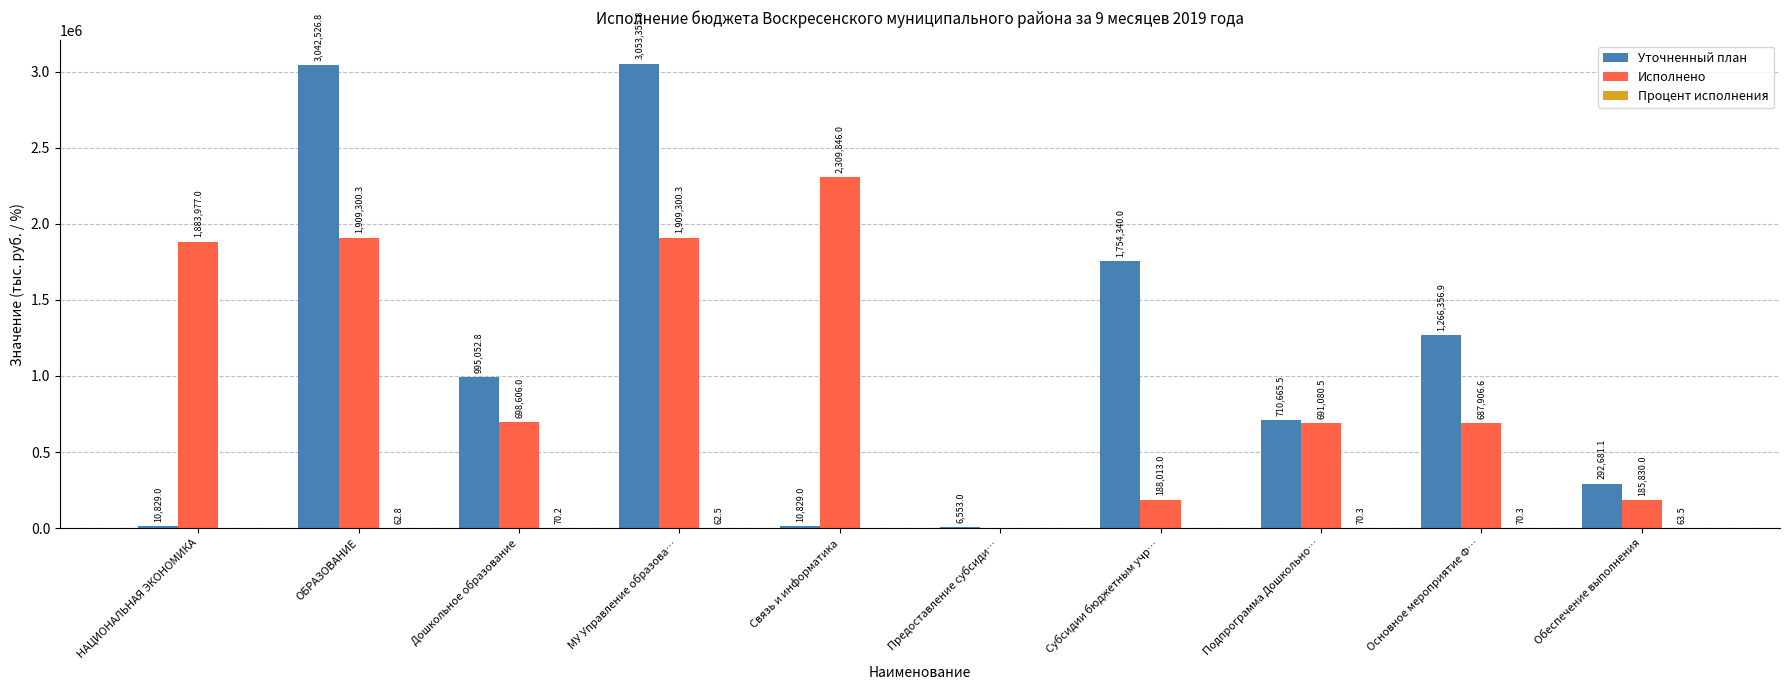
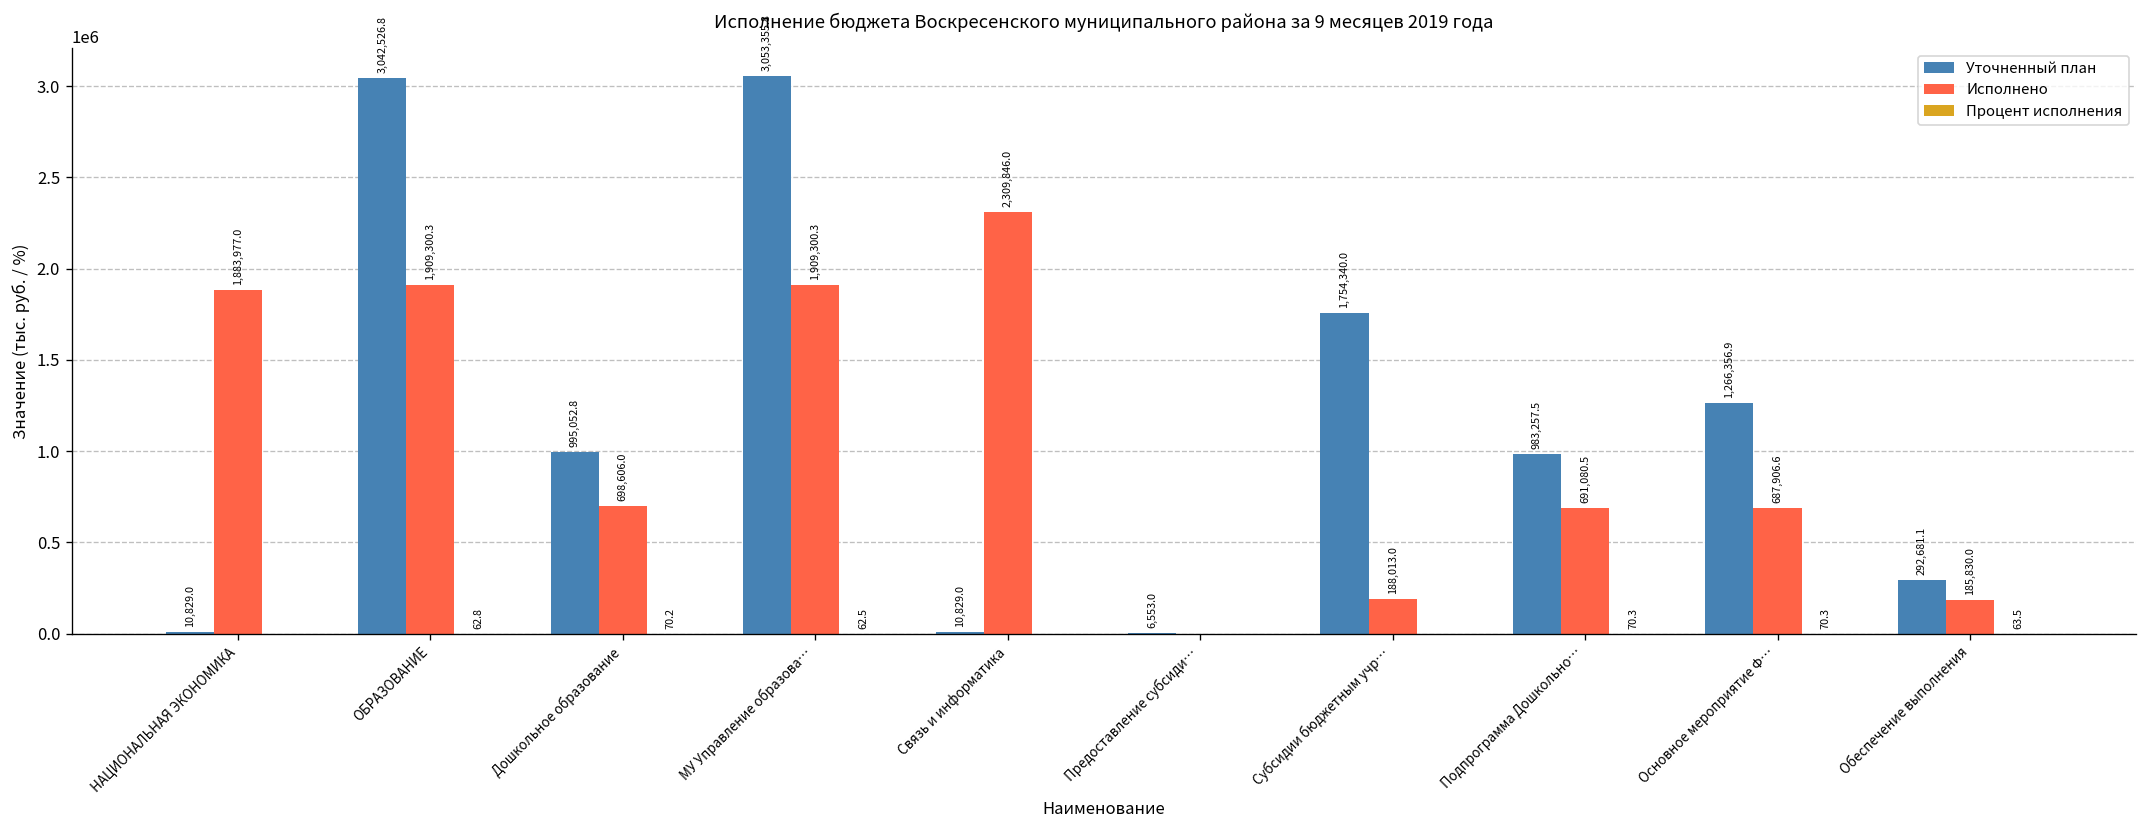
Уточненный план, Подпрограмма Дошкольно…: 710,665.5 -> 983,257.5
